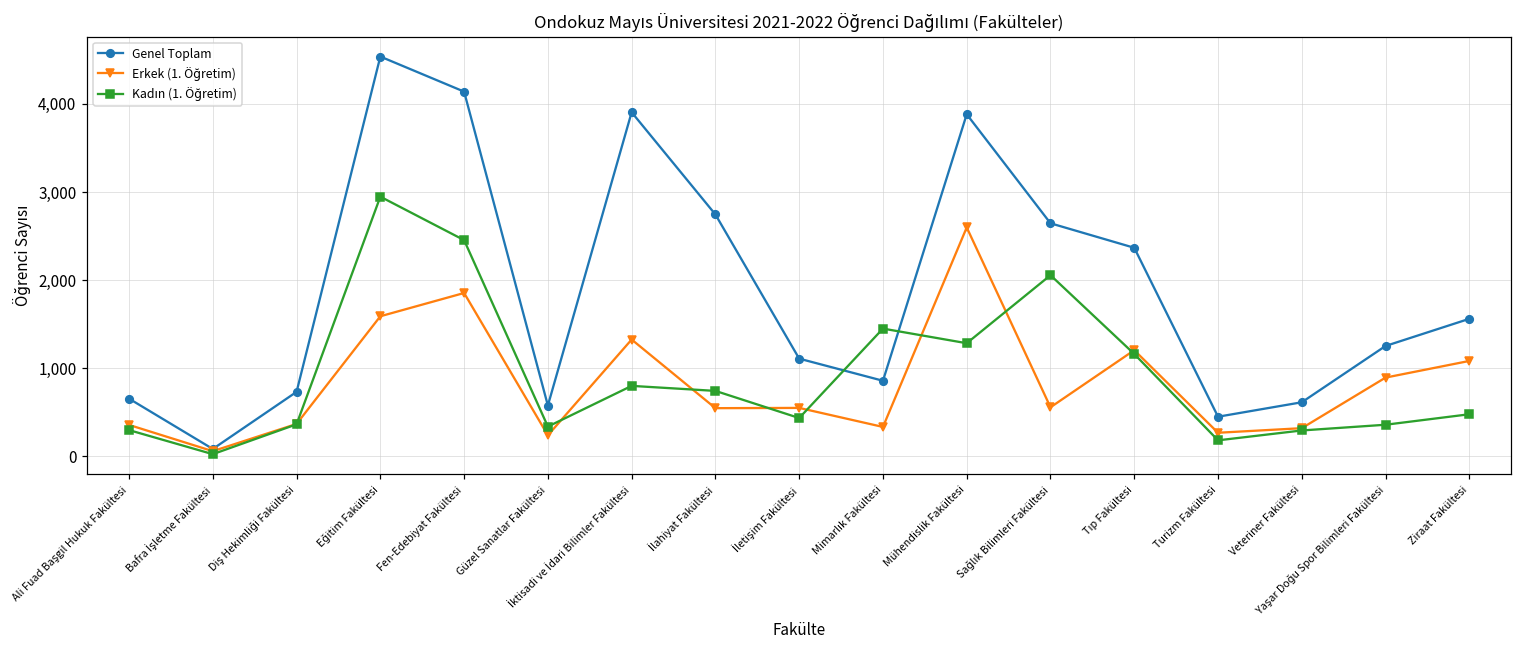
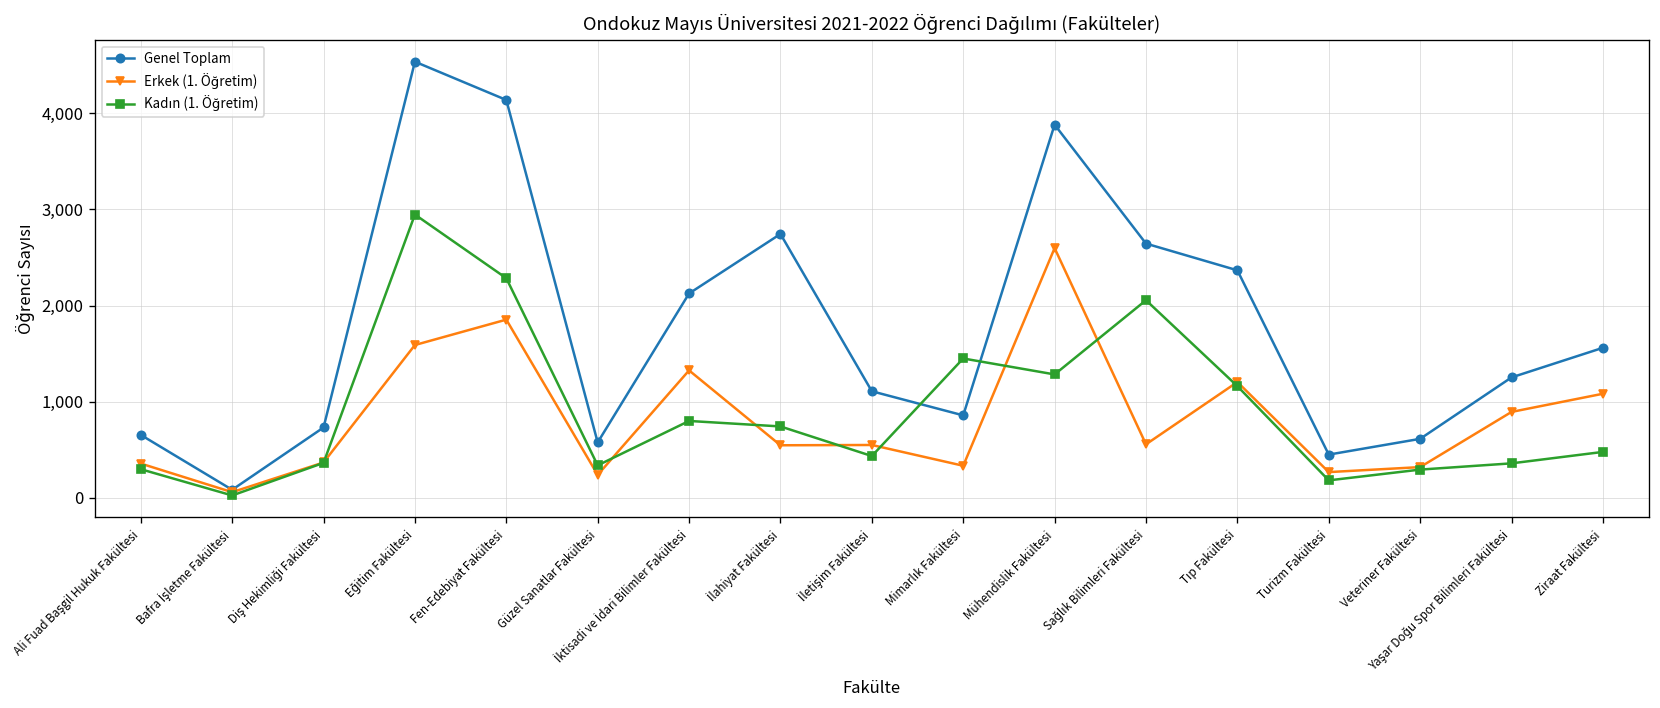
Kadın (1. Öğretim), Fen-Edebiyat Fakültesi: 2,500 -> 2,300
Genel Toplam, İktisadi ve İdari Bilimler Fakültesi: 3,900 -> 2,100
